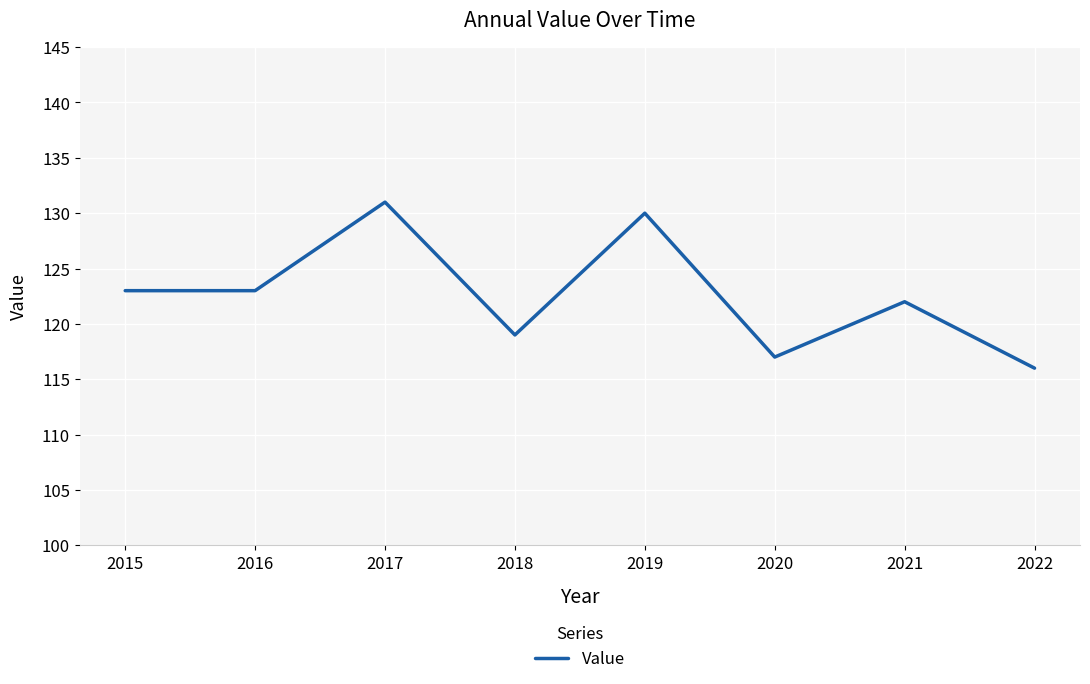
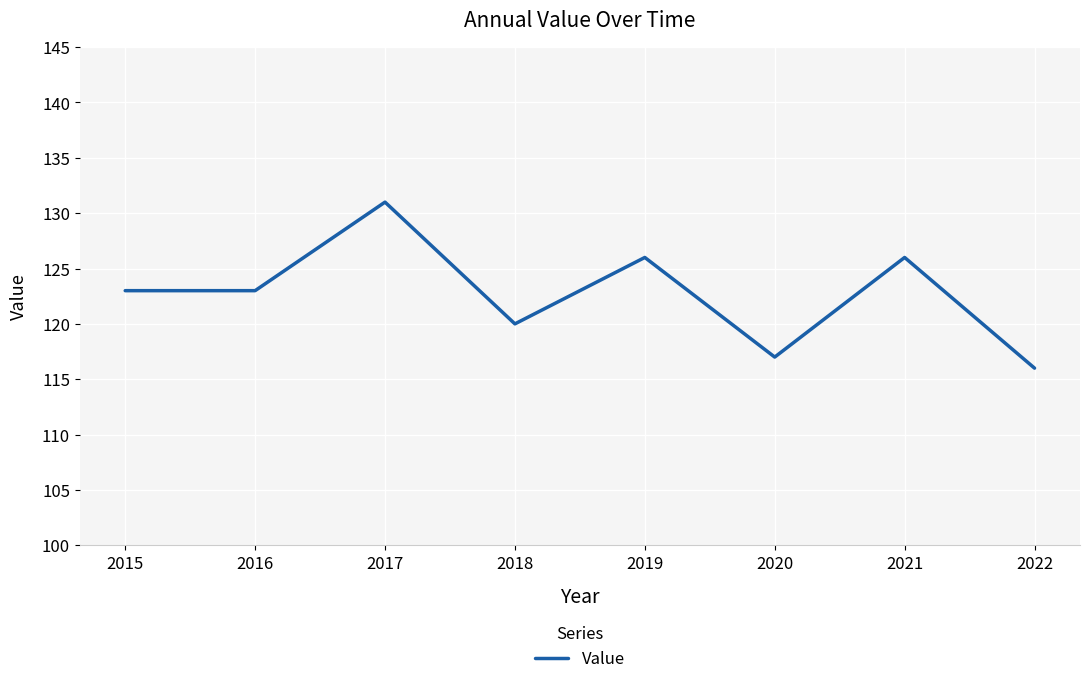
2018: 119 -> 120
2019: 130 -> 126
2021: 122 -> 126
